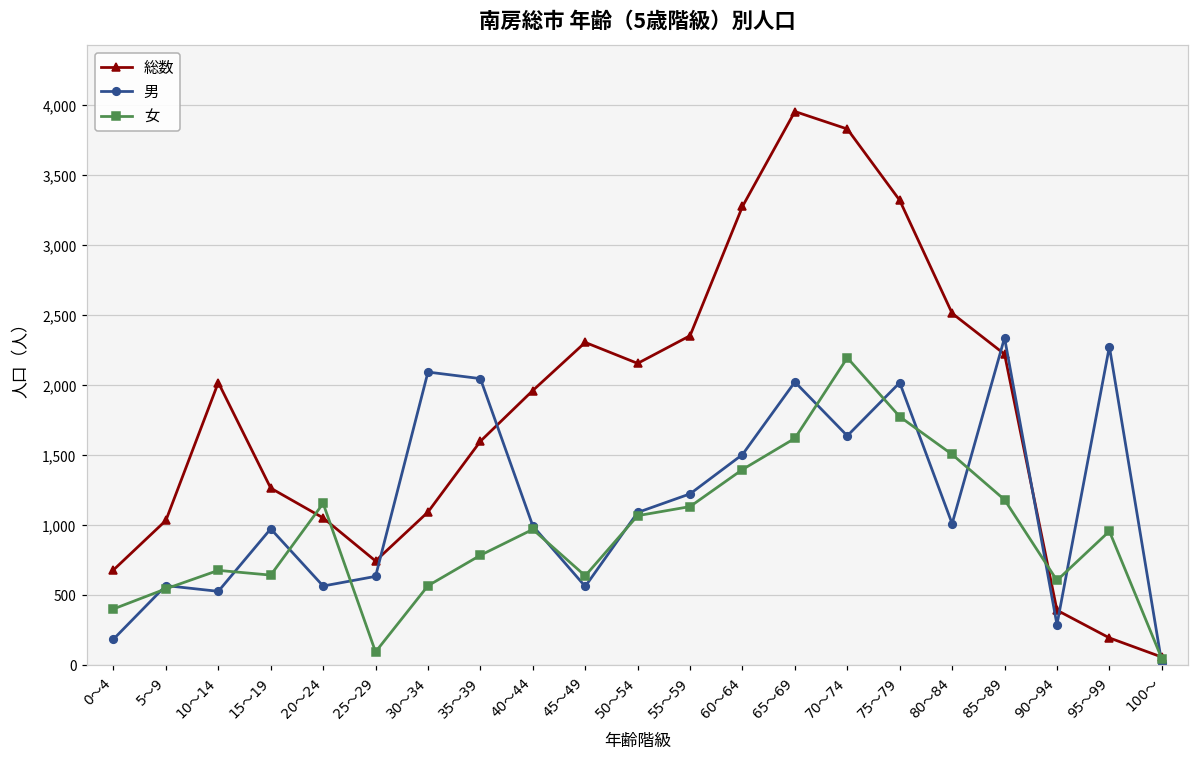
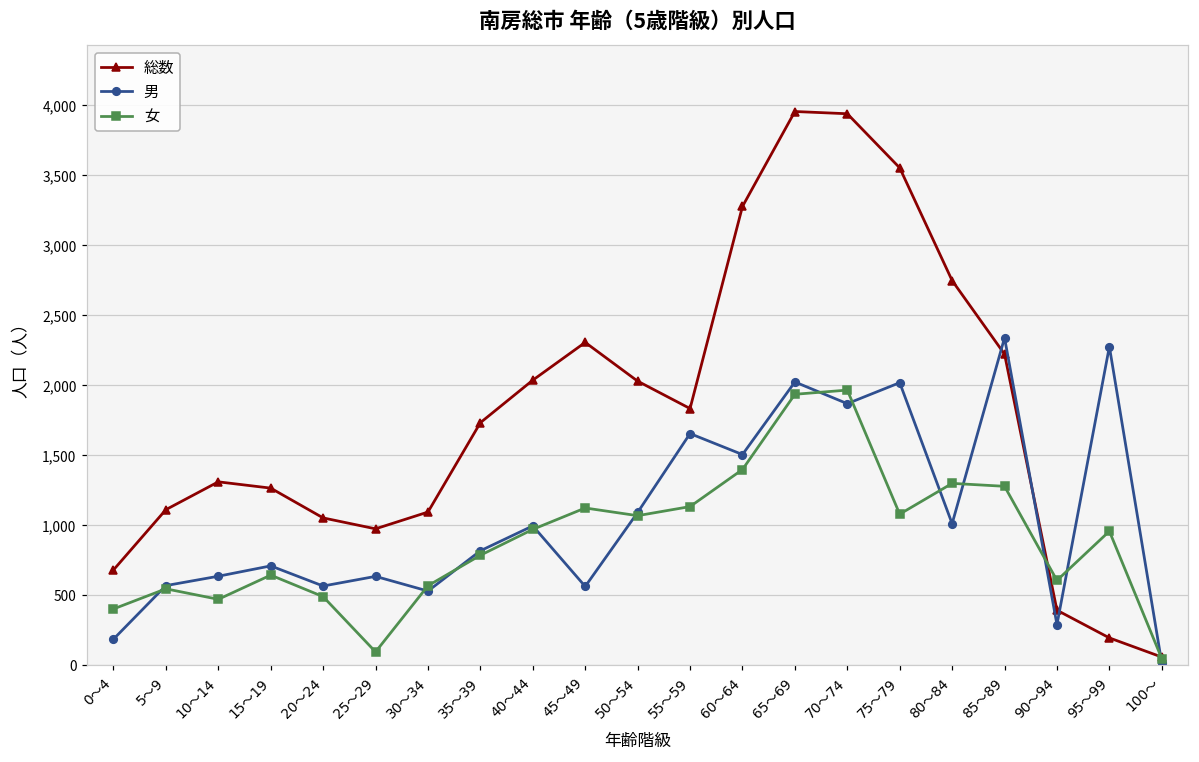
総数, 5～9: 1,030 -> 1,110
総数, 10～14: 2,020 -> 1,310
男, 10～14: 530 -> 630
女, 10～14: 680 -> 470
男, 15～19: 970 -> 710
女, 20～24: 1,150 -> 490
総数, 25～29: 740 -> 970
男, 30～34: 2,090 -> 530
総数, 35～39: 1,600 -> 1,730
男, 35～39: 2,050 -> 820
総数, 40～44: 1,960 -> 2,040
女, 45～49: 640 -> 1,120
総数, 50～54: 2,160 -> 2,030
総数, 55～59: 2,350 -> 1,830
男, 55～59: 1,220 -> 1,650
女, 65～69: 1,620 -> 1,930
総数, 70～74: 3,830 -> 3,940
男, 70～74: 1,640 -> 1,870
女, 70～74: 2,200 -> 1,960
総数, 75～79: 3,320 -> 3,550
女, 75～79: 1,770 -> 1,080
総数, 80～84: 2,510 -> 2,750
女, 80～84: 1,500 -> 1,300
女, 85～89: 1,180 -> 1,280
